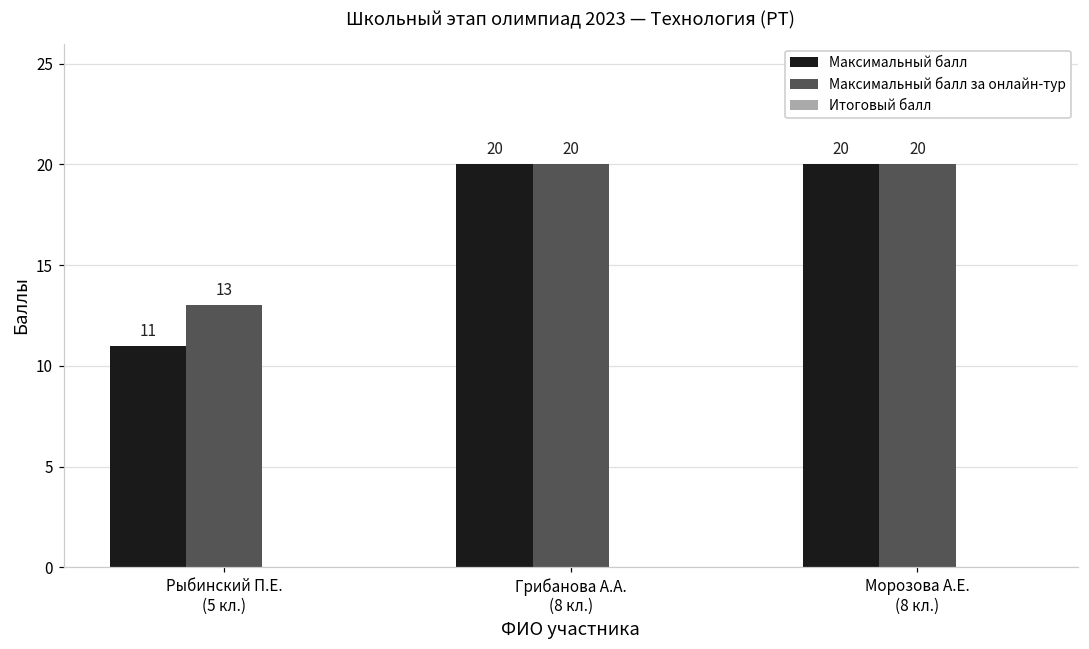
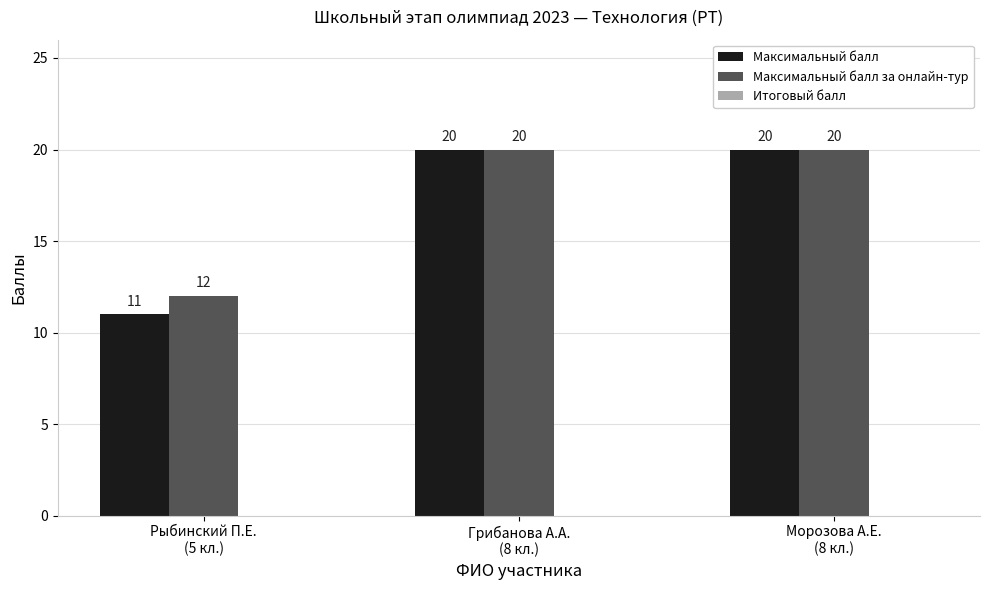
Максимальный балл за онлайн-тур, Рыбинский П.Е. (5 кл.): 13 -> 12
